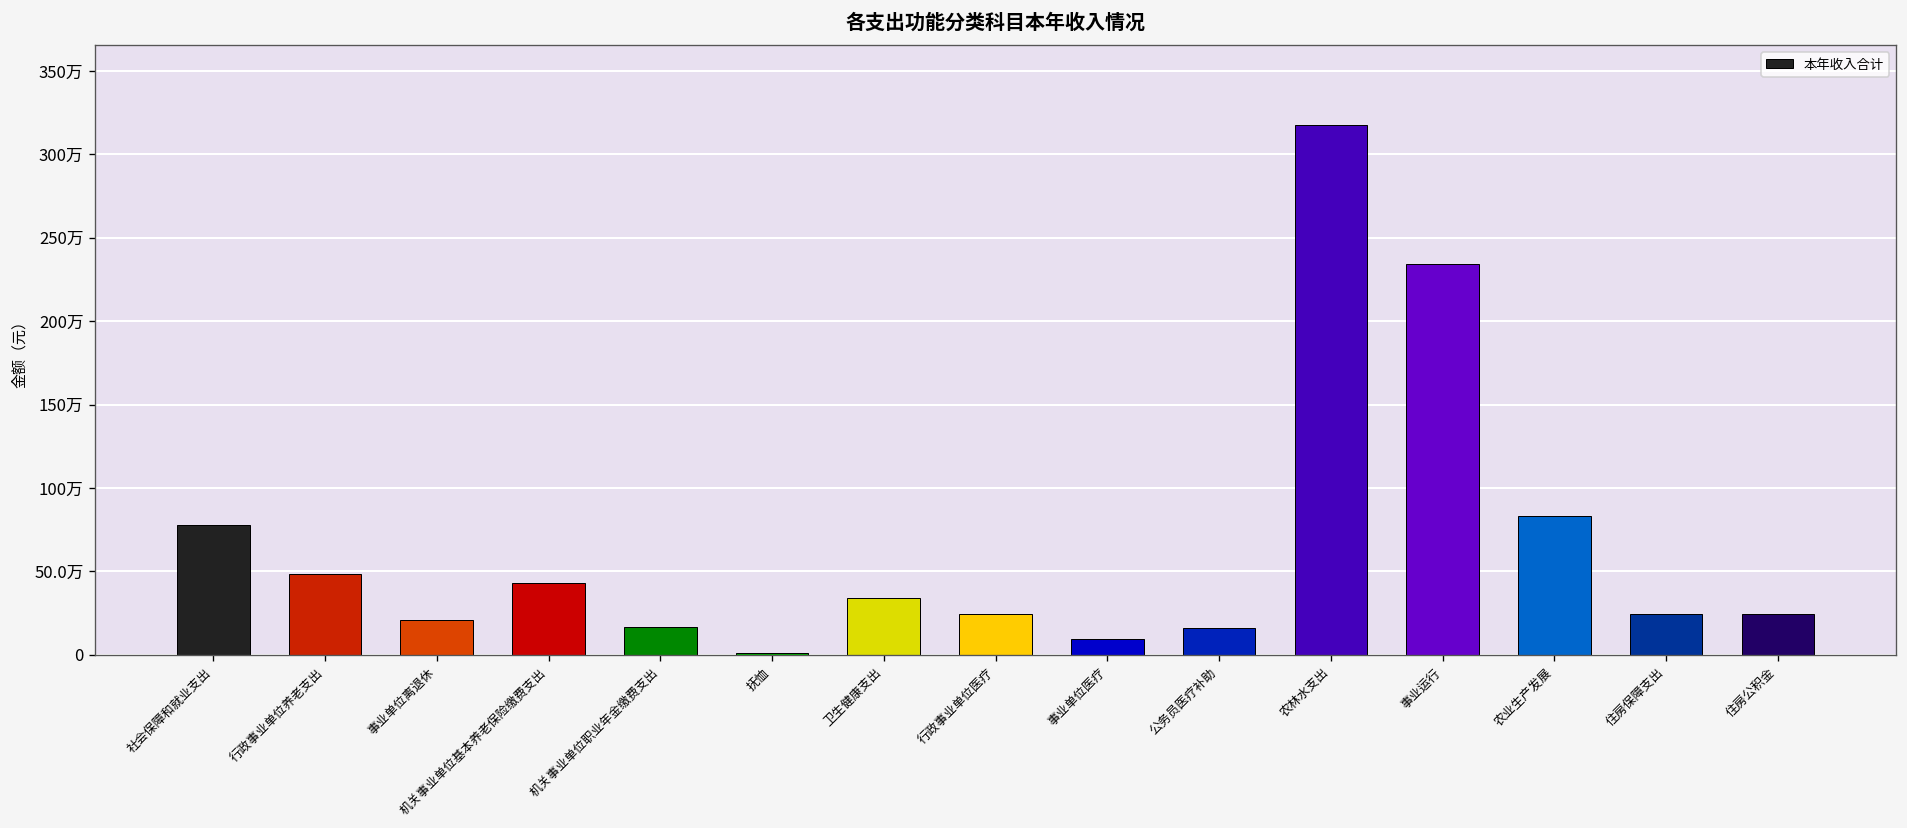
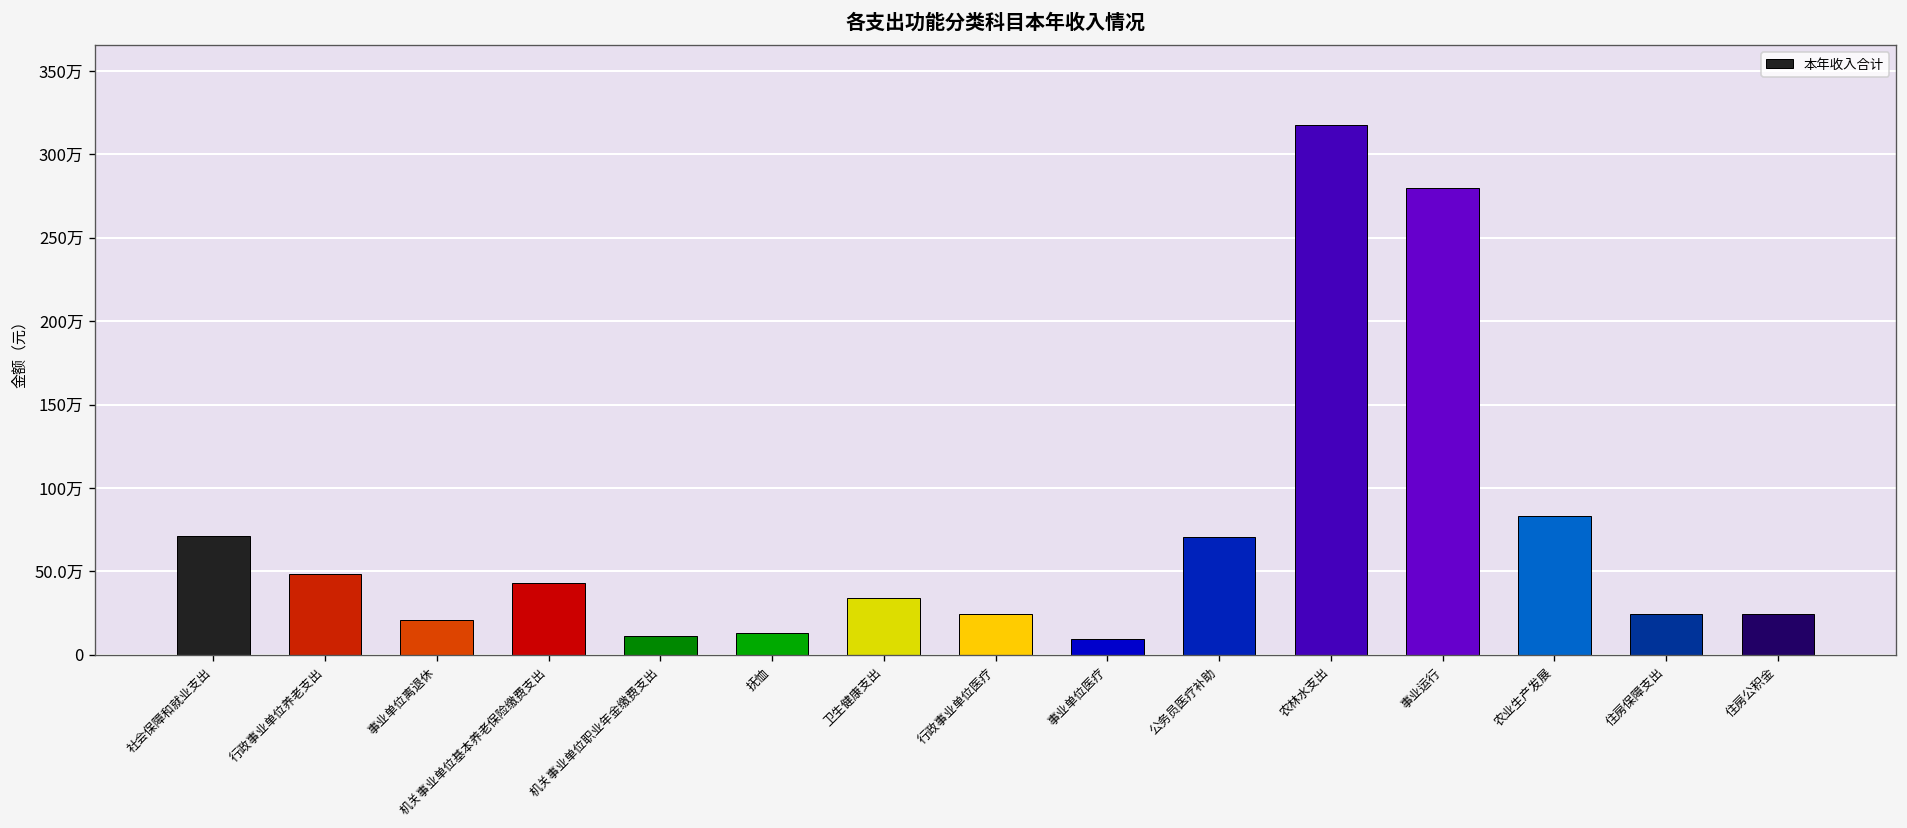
社会保障和就业支出: 78万 -> 71万
机关事业单位职业年金缴费支出: 17万 -> 11万
抚恤: 1万 -> 13万
公务员医疗补助: 16万 -> 71万
事业运行: 235万 -> 280万
